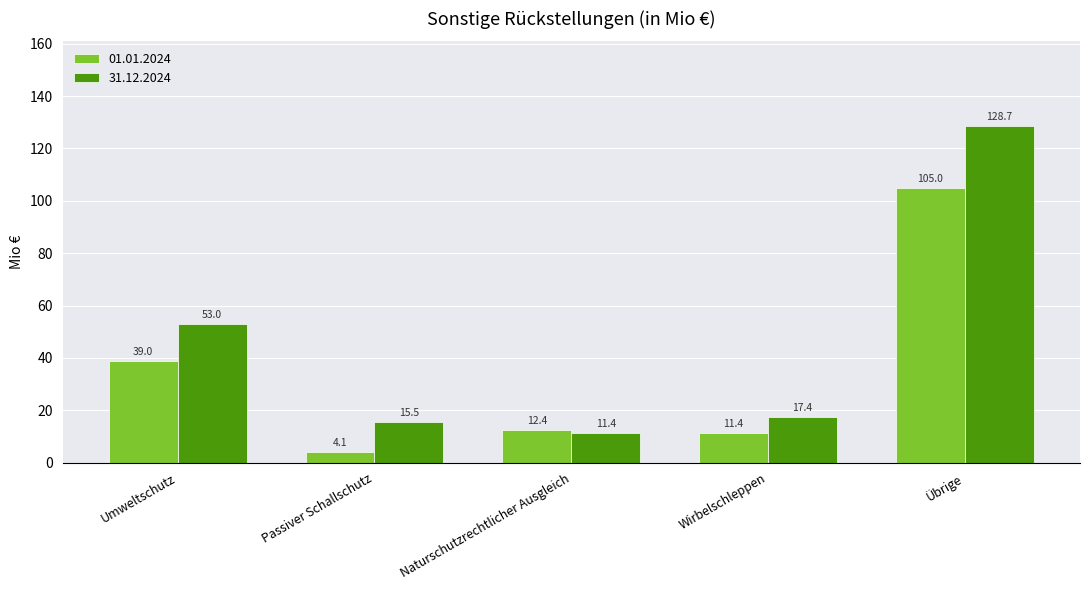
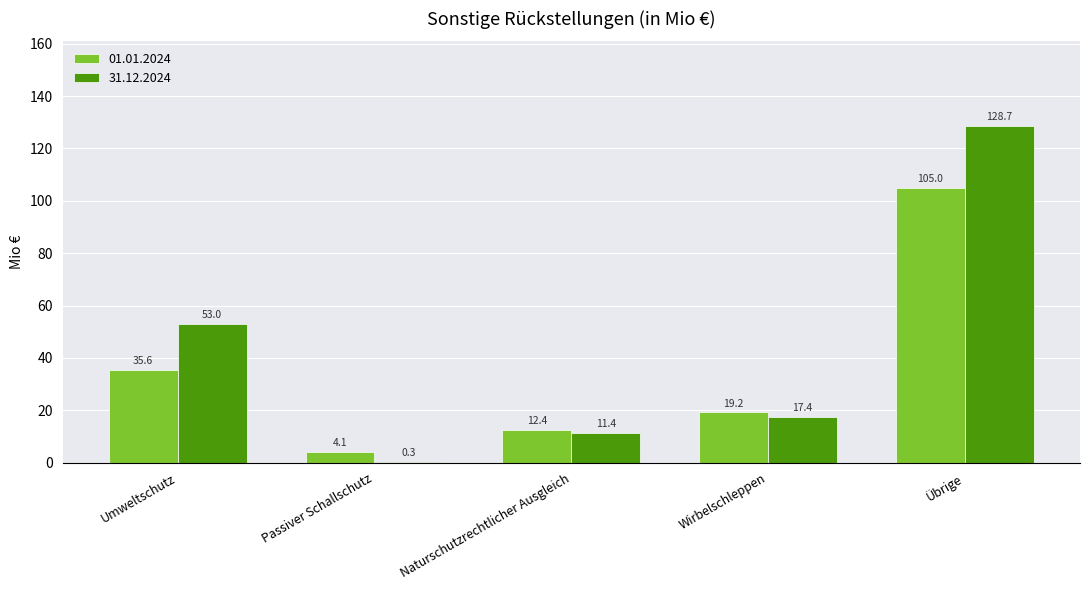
01.01.2024, Umweltschutz: 39.0 -> 35.6
31.12.2024, Passiver Schallschutz: 15.5 -> 0.3
01.01.2024, Wirbelschleppen: 11.4 -> 19.2
